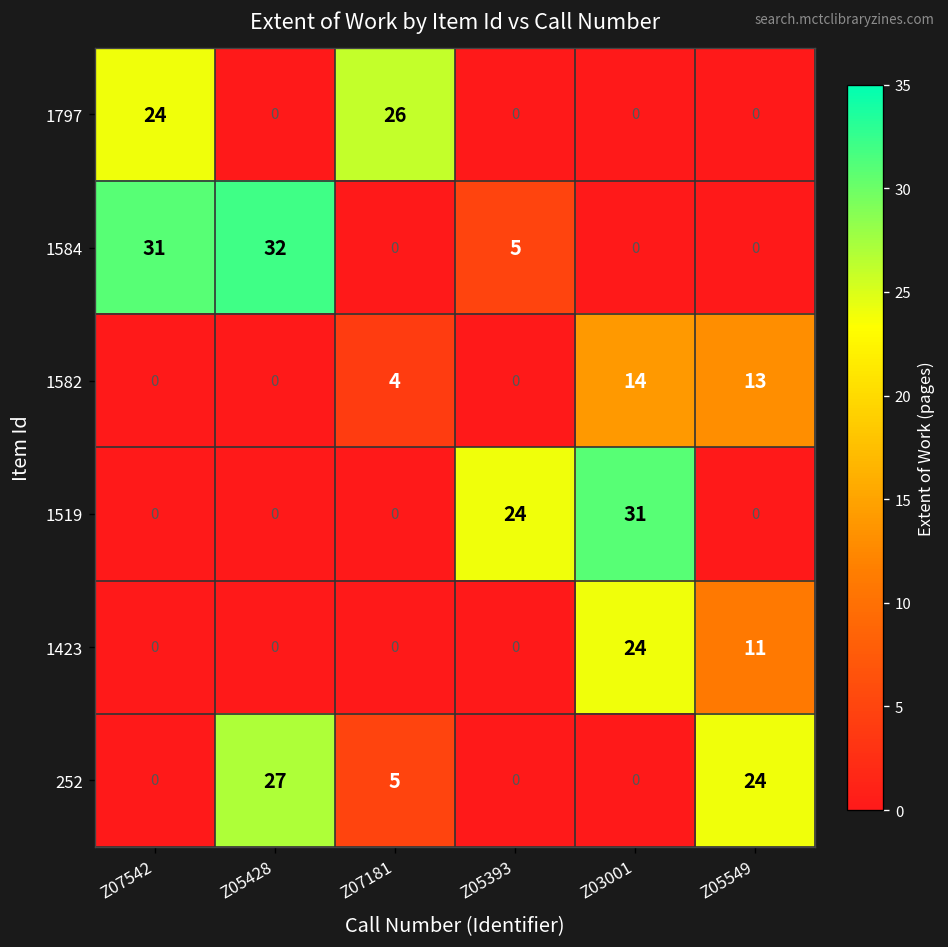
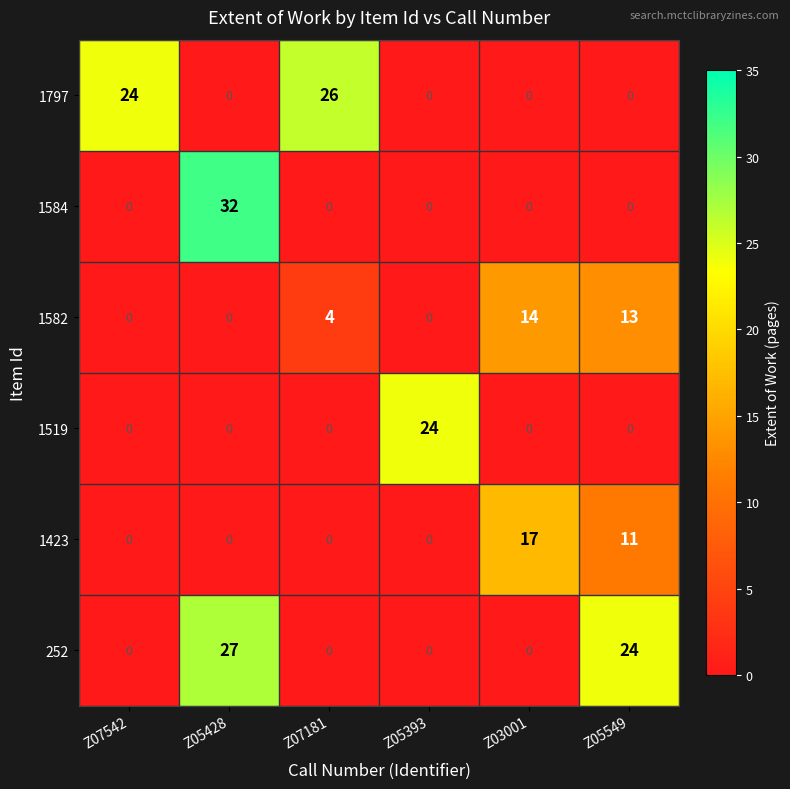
1584, Z07542: 31 -> 0
1584, Z05393: 5 -> 0
1519, Z03001: 31 -> 0
1423, Z03001: 24 -> 17
252, Z07181: 5 -> 0
